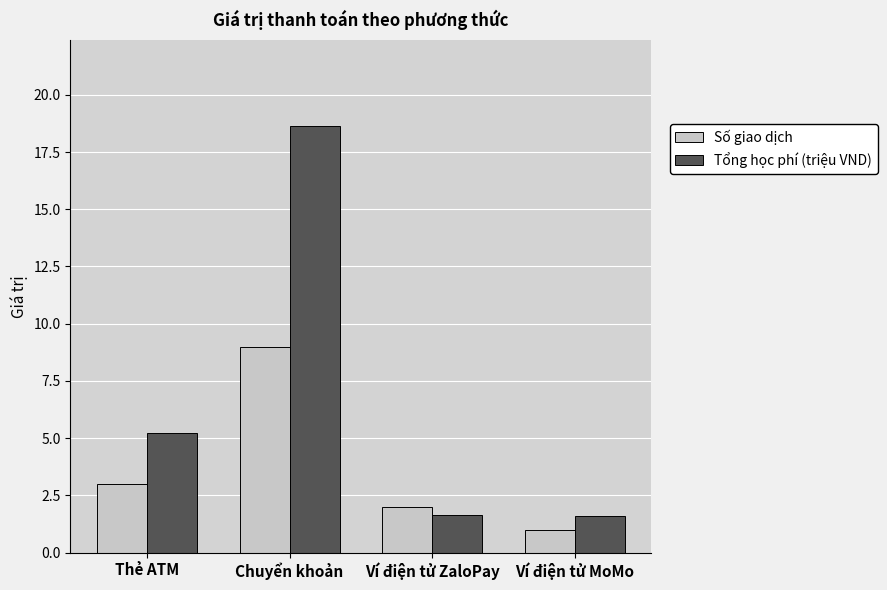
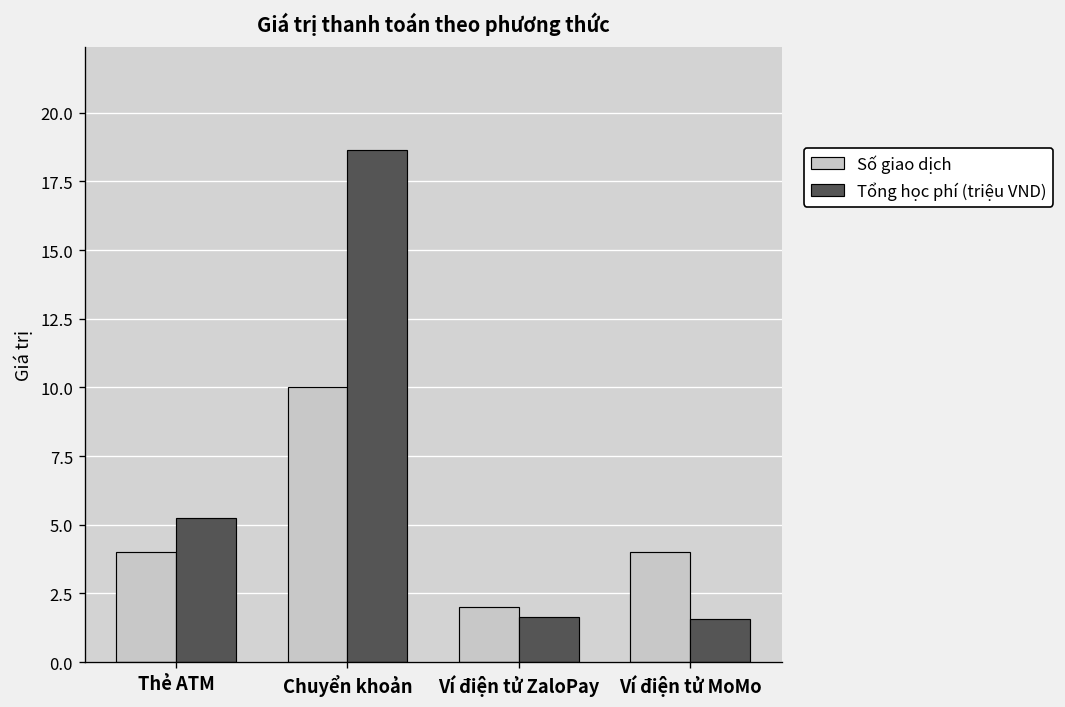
Số giao dịch, Thẻ ATM: 3 -> 4
Số giao dịch, Chuyển khoản: 9 -> 10
Số giao dịch, Ví điện tử MoMo: 1 -> 4
